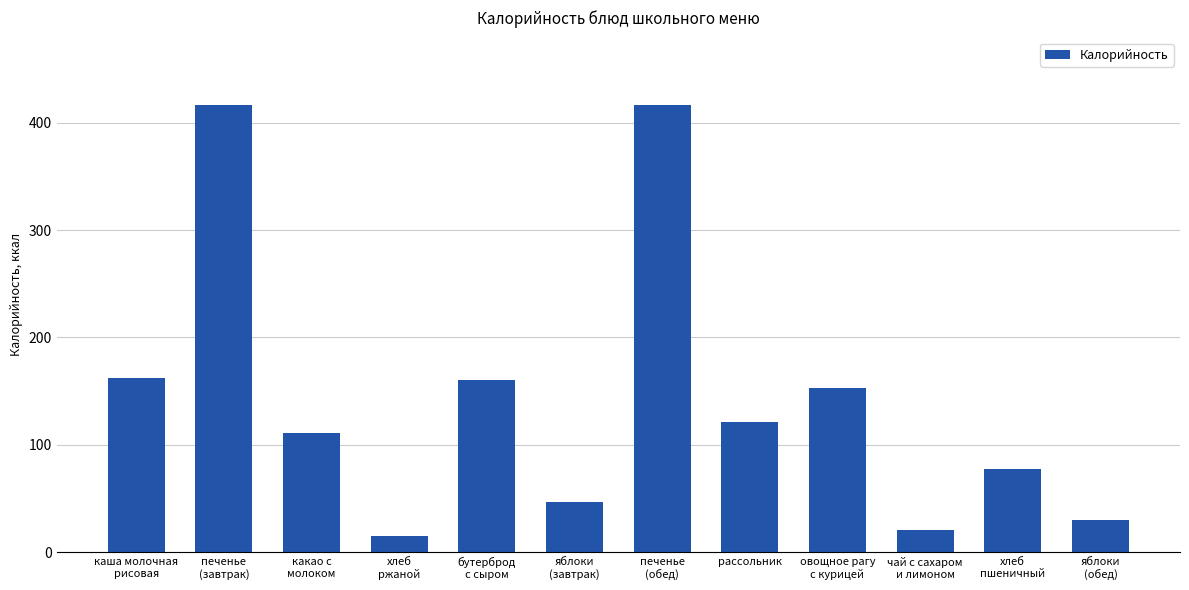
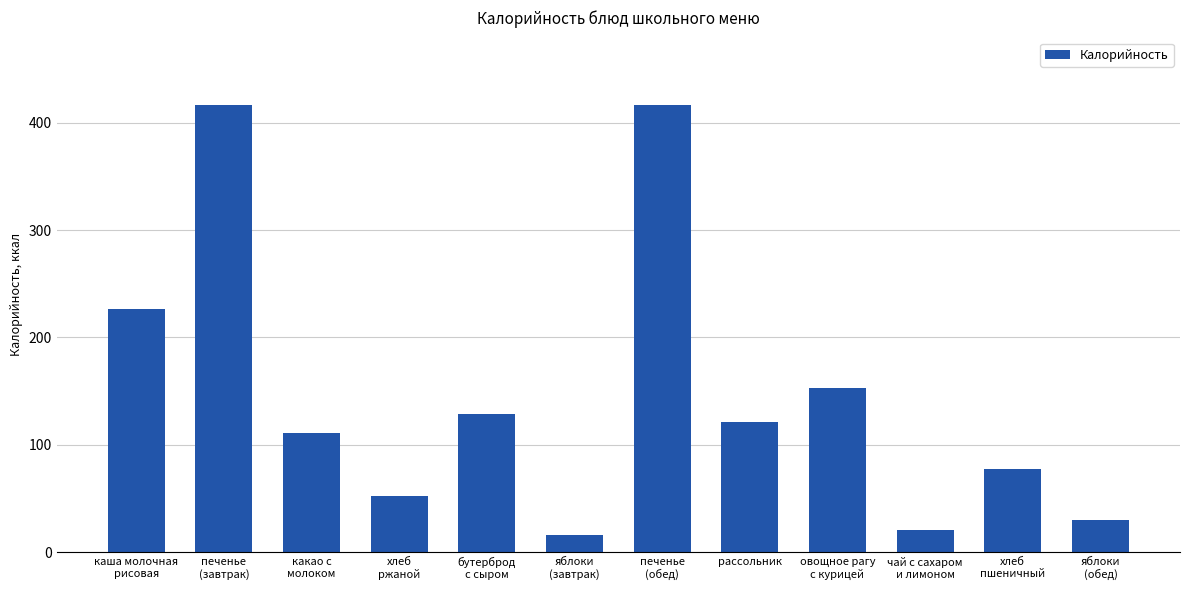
каша молочная рисовая: 162 -> 227
хлеб ржаной: 15 -> 52
бутерброд с сыром: 160 -> 129
яблоки (завтрак): 47 -> 16
